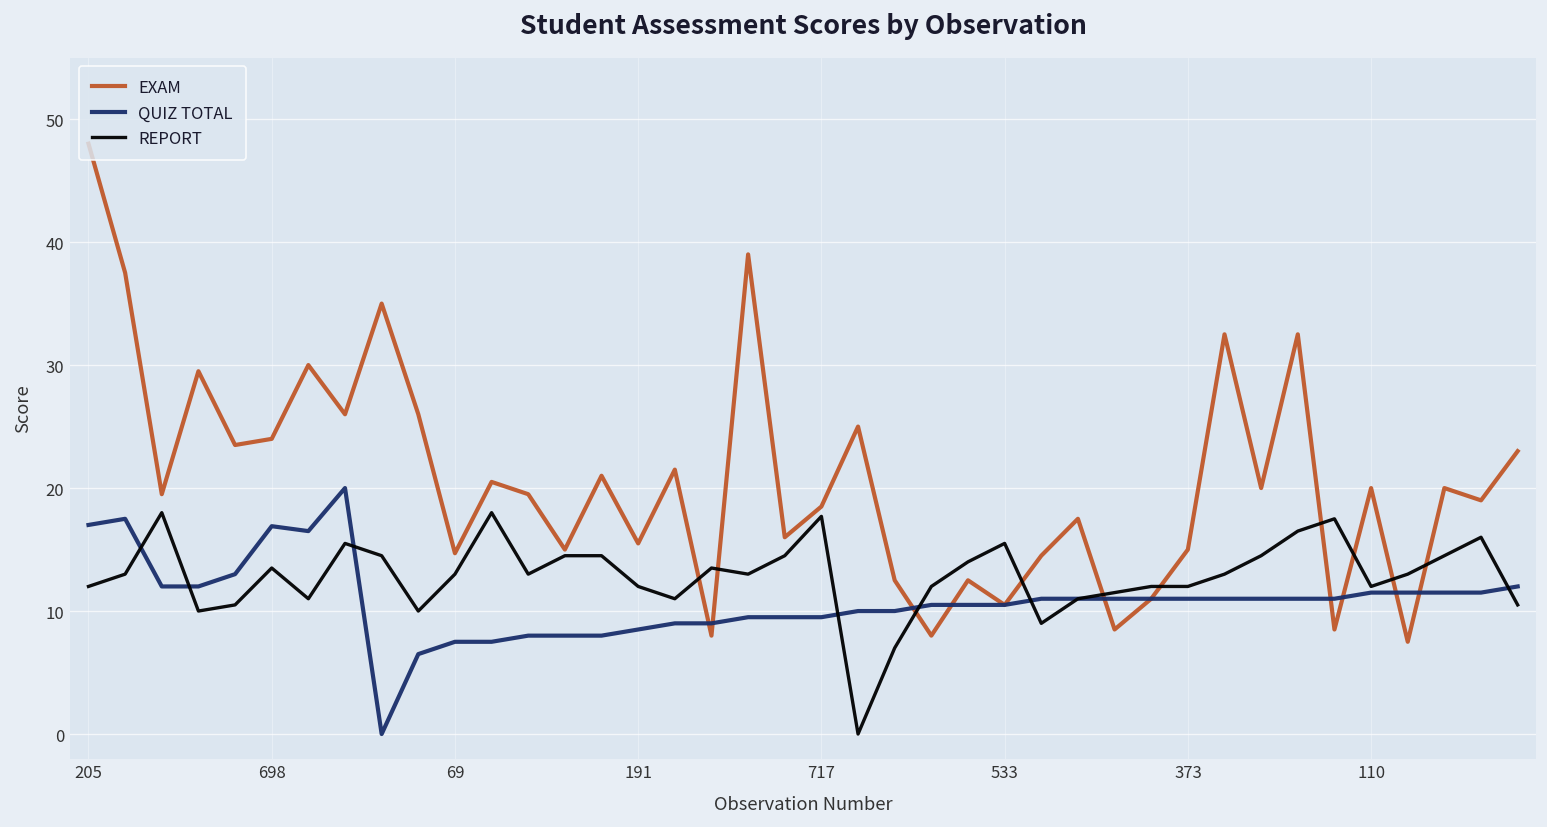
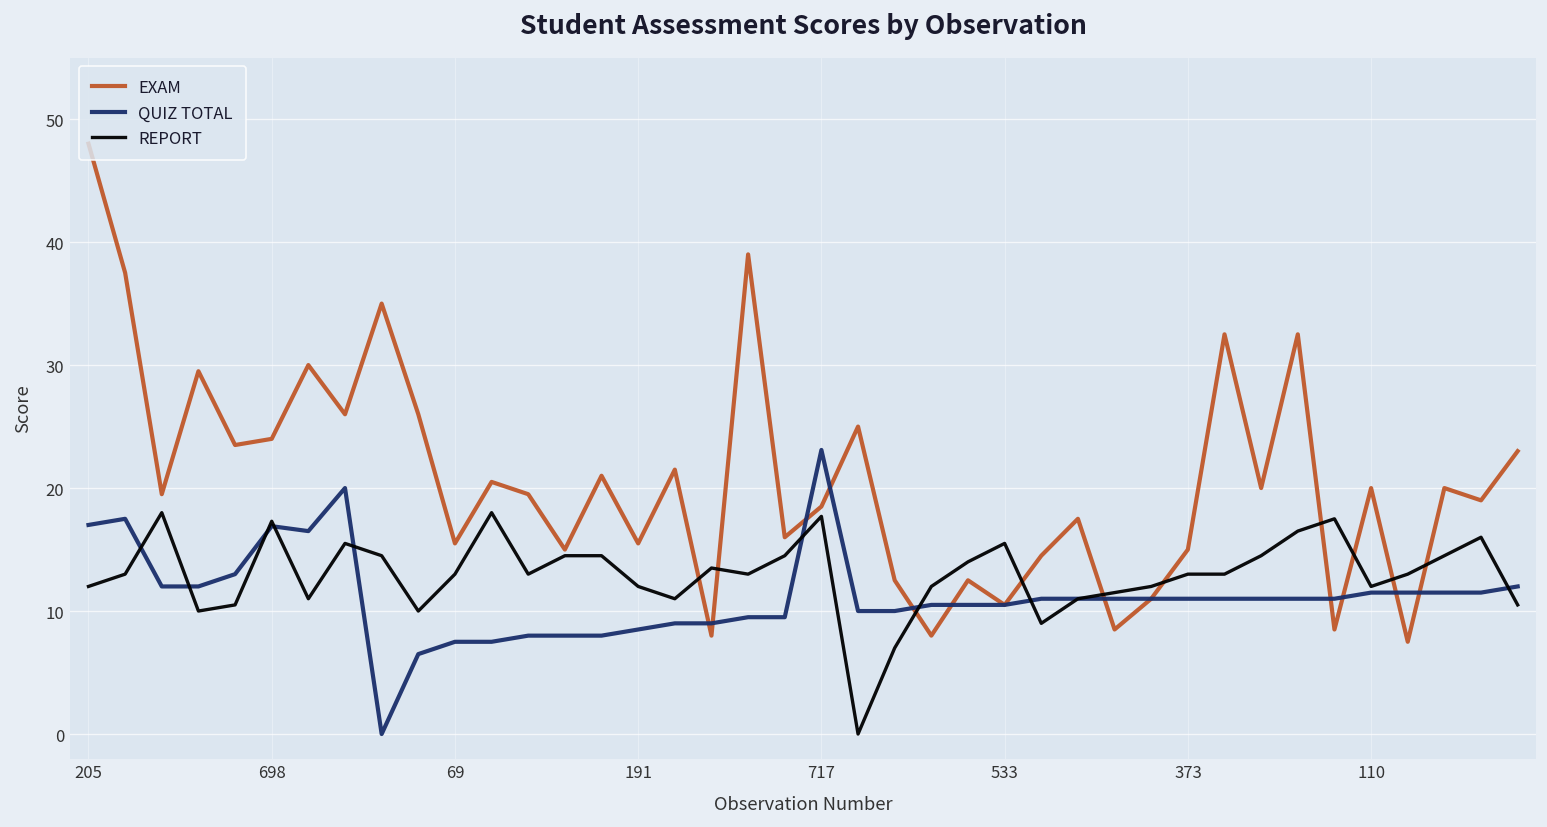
REPORT, 698: 13.5 -> 17.3
EXAM, 69: 14.7 -> 15.5
QUIZ TOTAL, 717: 9.5 -> 23.1
REPORT, 373: 12 -> 13
